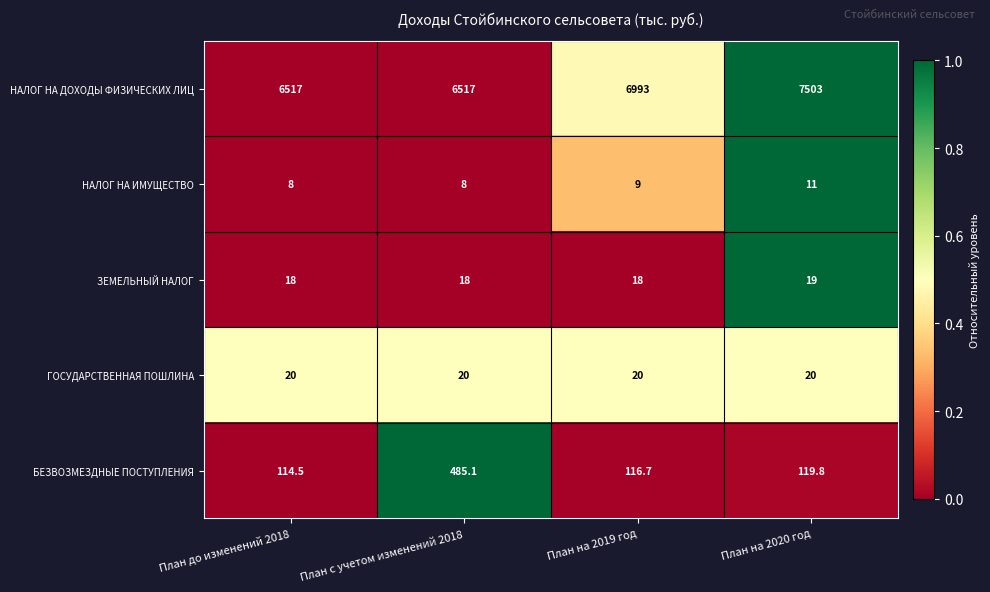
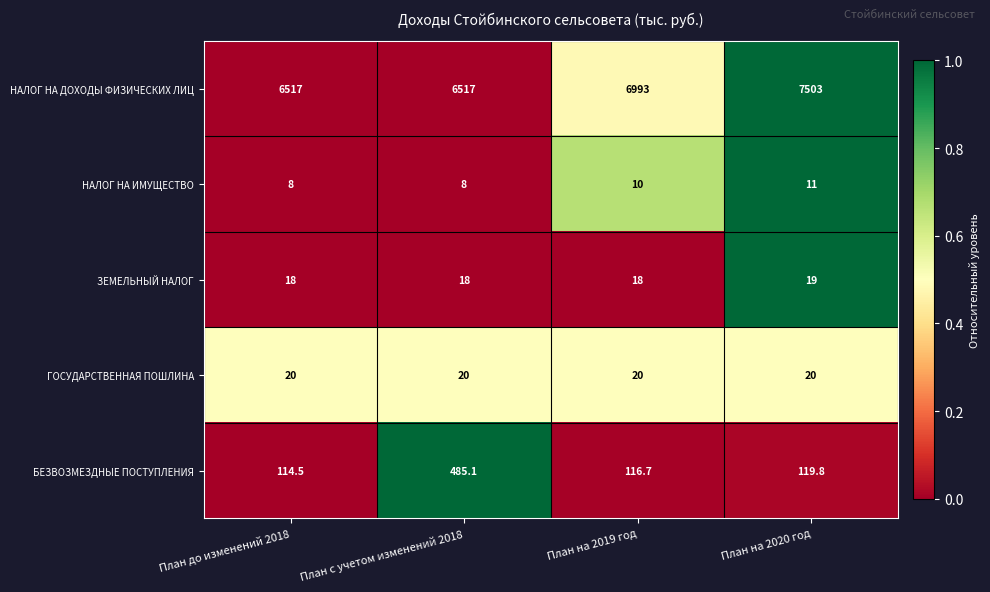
НАЛОГ НА ИМУЩЕСТВО, План на 2019 год: 9 -> 10
